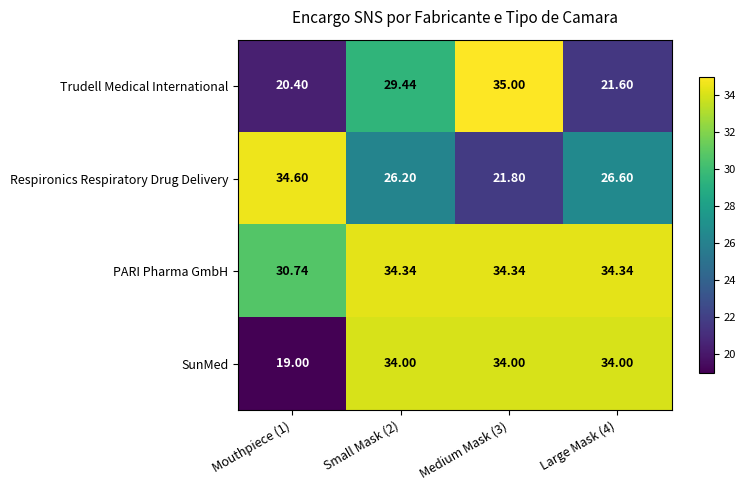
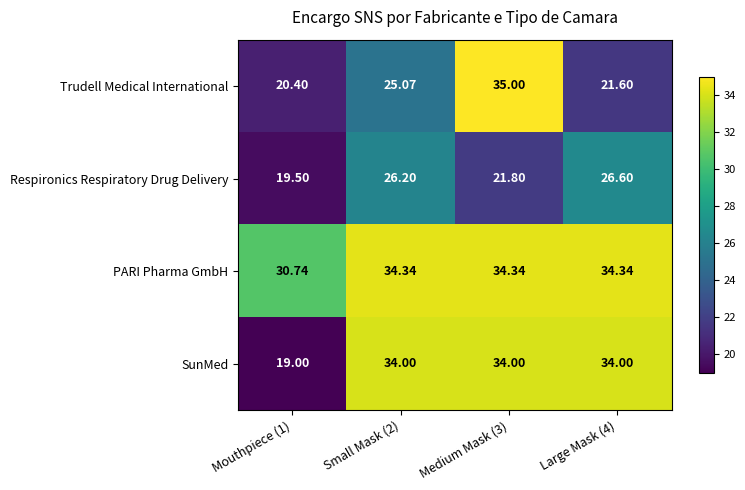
Trudell Medical International, Small Mask (2): 29.44 -> 25.07
Respironics Respiratory Drug Delivery, Mouthpiece (1): 34.60 -> 19.50
